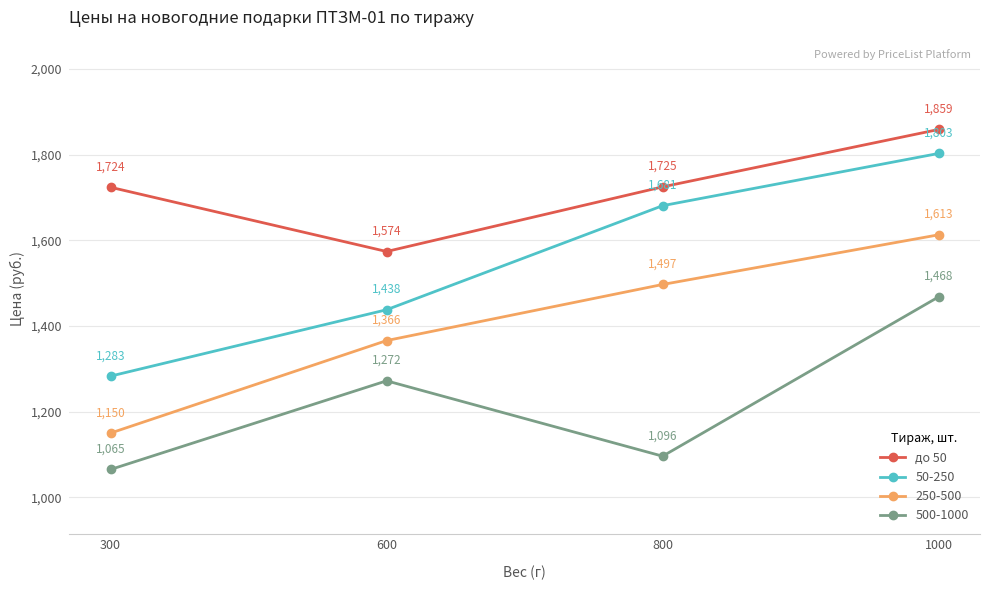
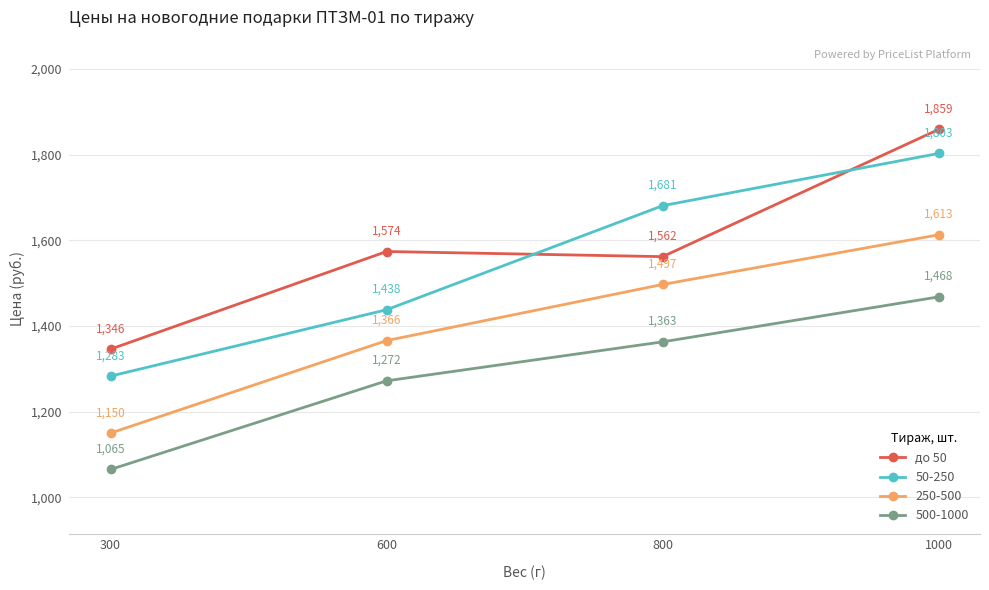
до 50, 300: 1,724 -> 1,346
до 50, 800: 1,725 -> 1,562
500-1000, 800: 1,096 -> 1,363
